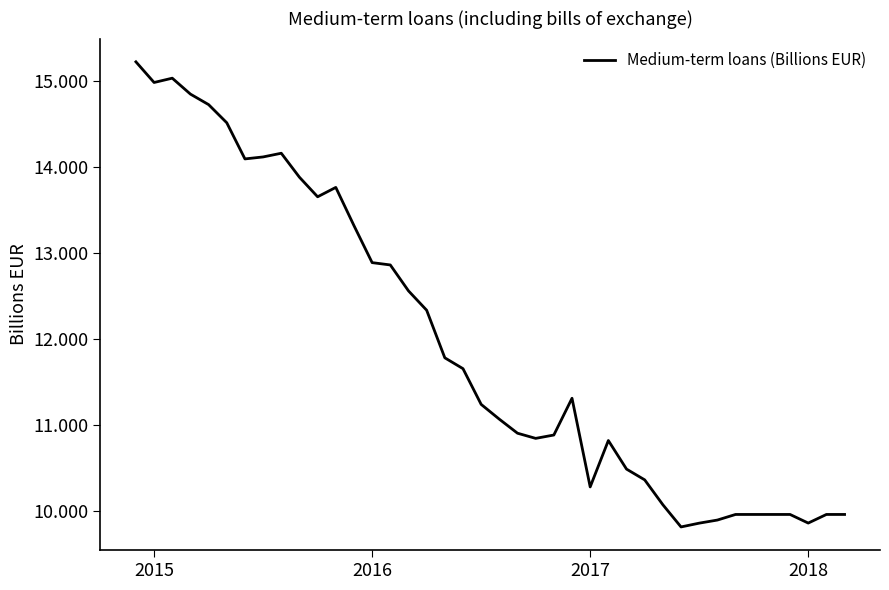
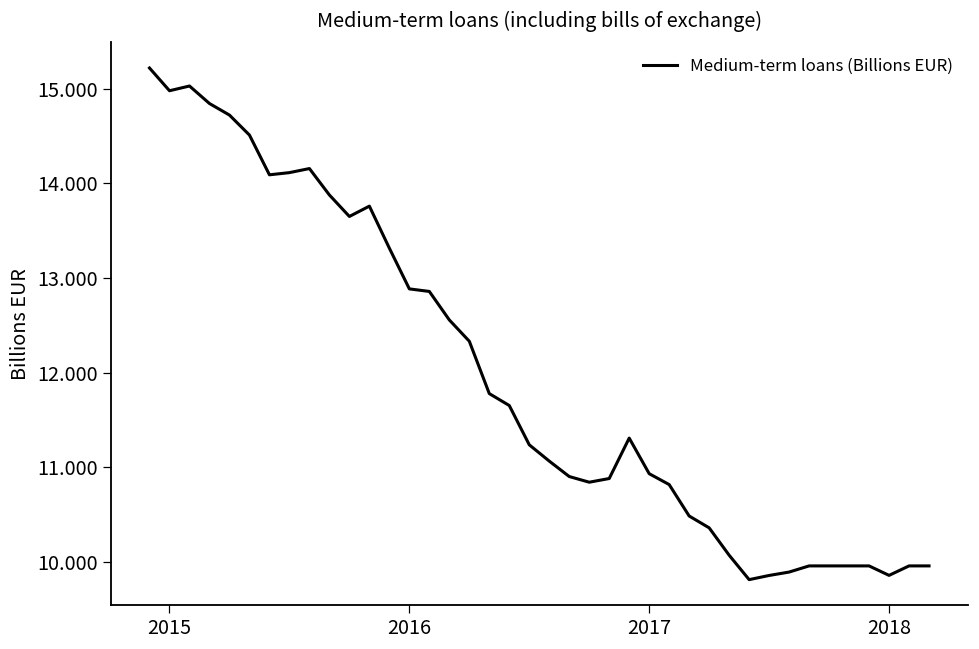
2017: 10.3 -> 10.9
